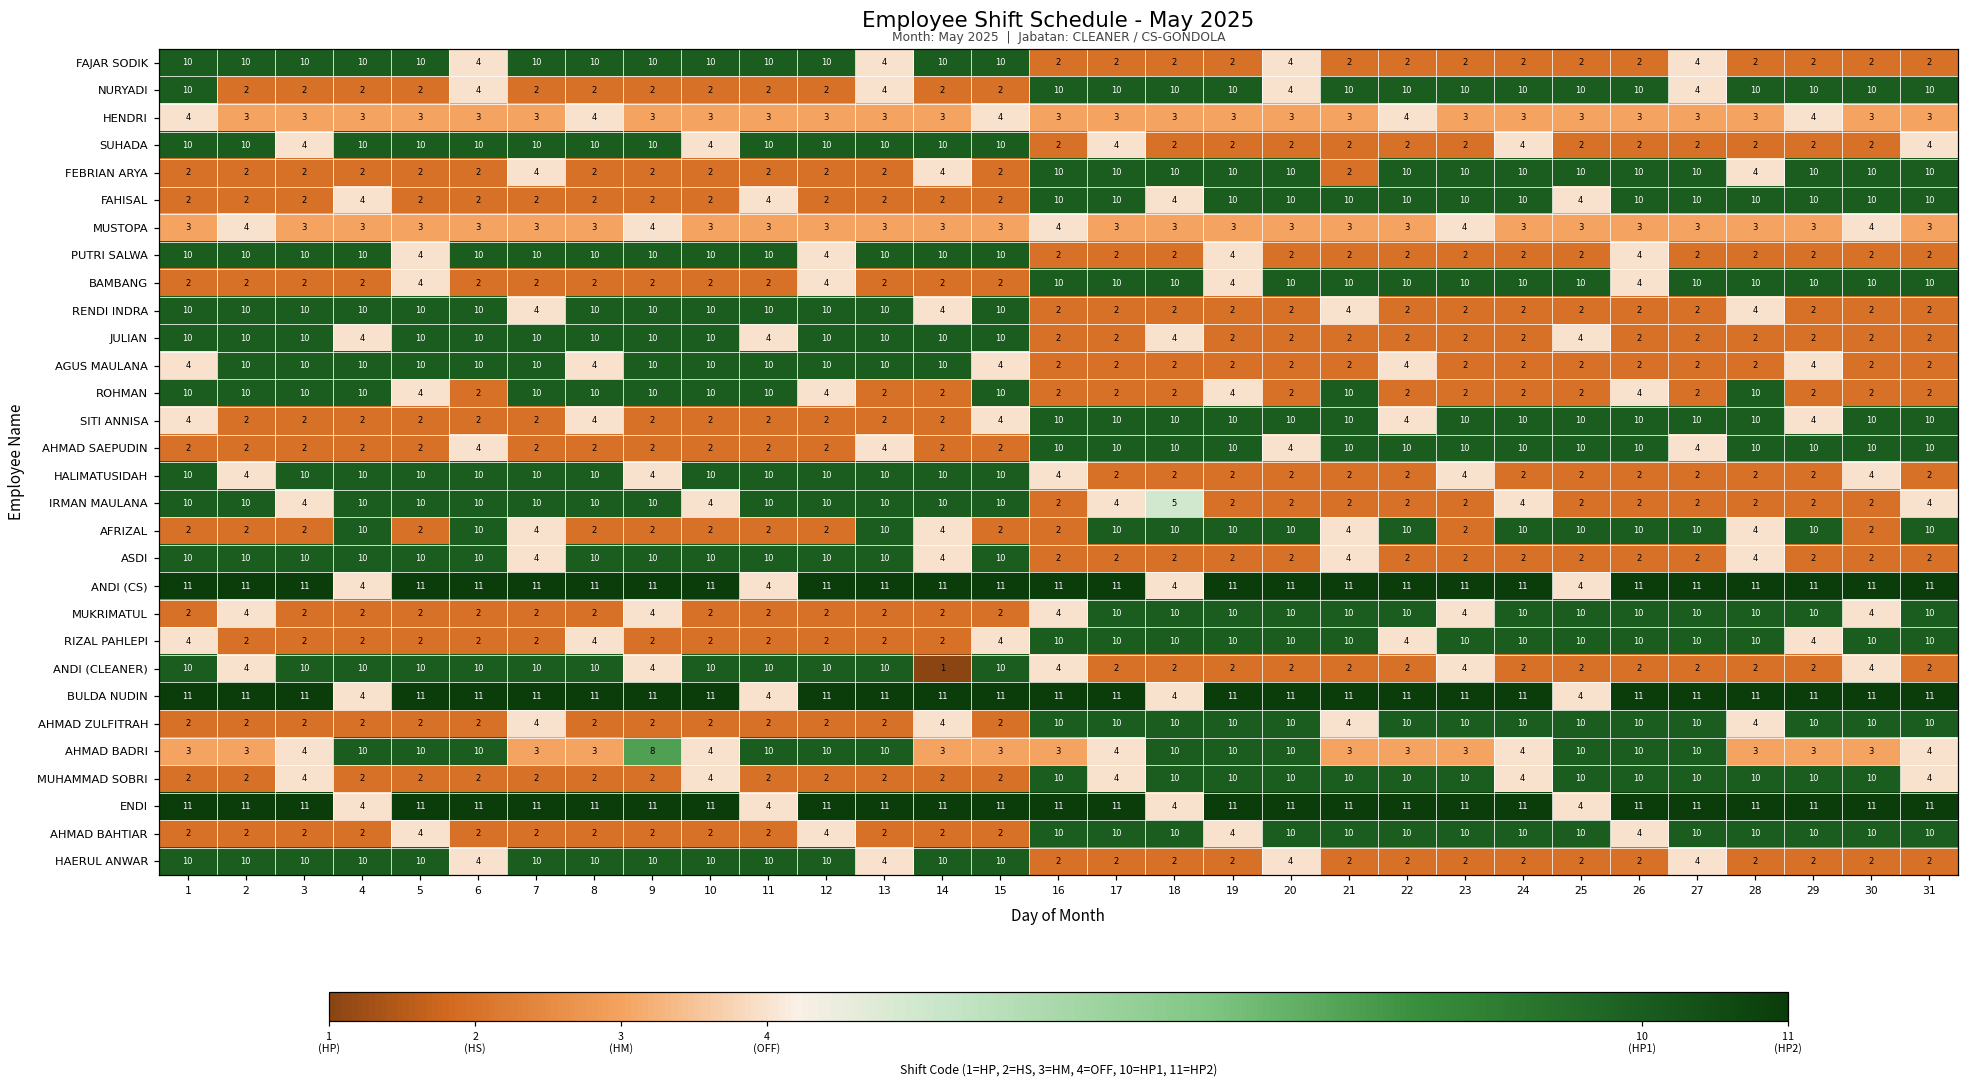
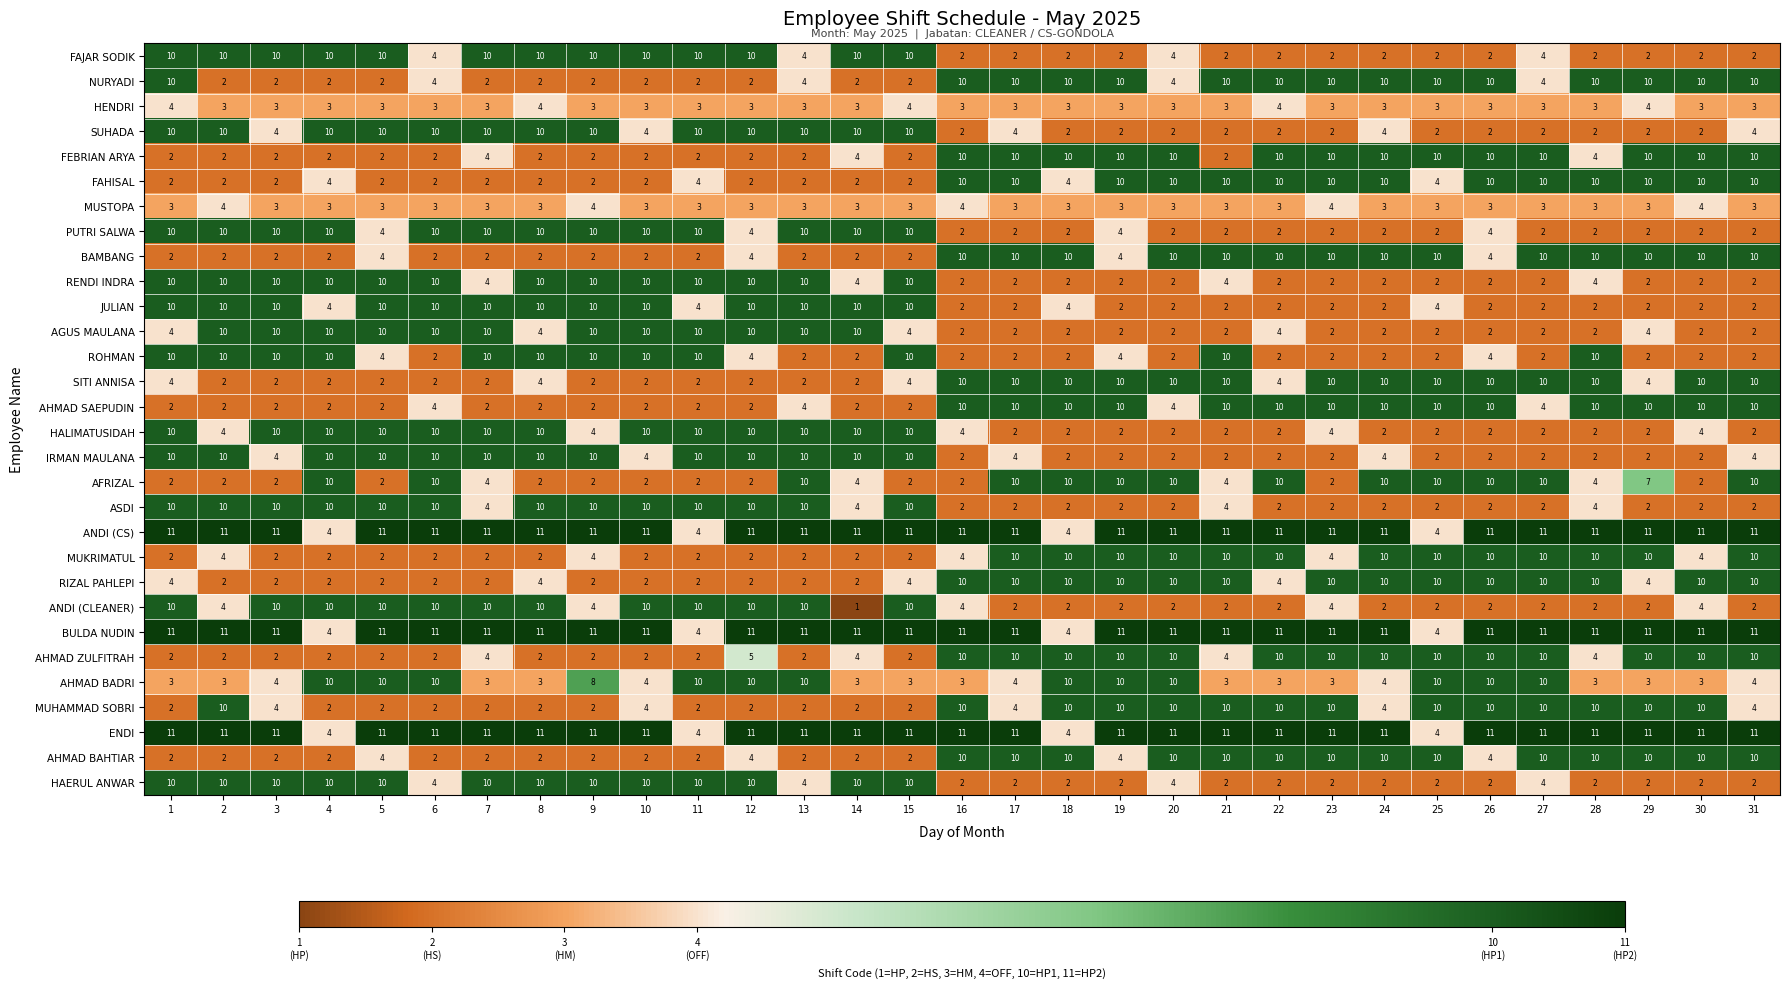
IRMAN MAULANA, 18: 5 -> 2
AFRIZAL, 29: 10 -> 7
AHMAD ZULFITRAH, 12: 2 -> 5
MUHAMMAD SOBRI, 2: 2 -> 10
